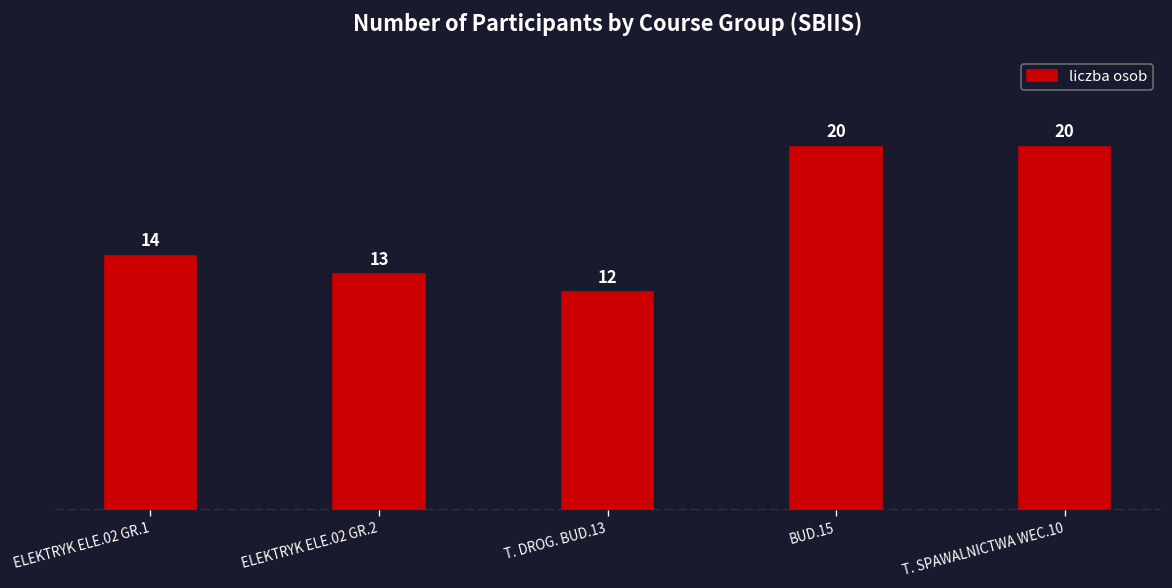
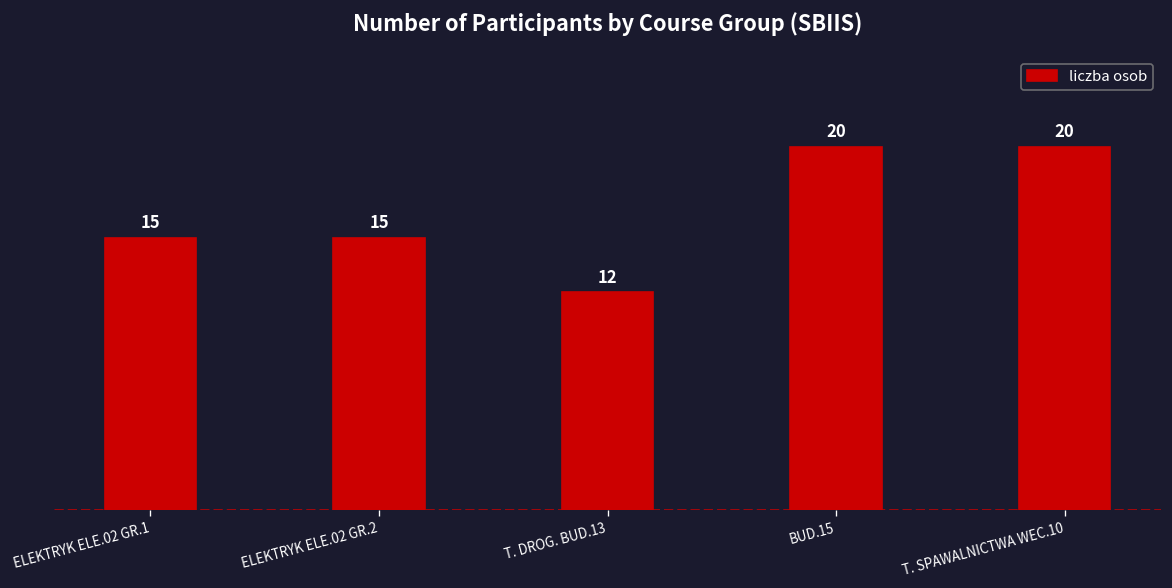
ELEKTRYK ELE.02 GR.1: 14 -> 15
ELEKTRYK ELE.02 GR.2: 13 -> 15
